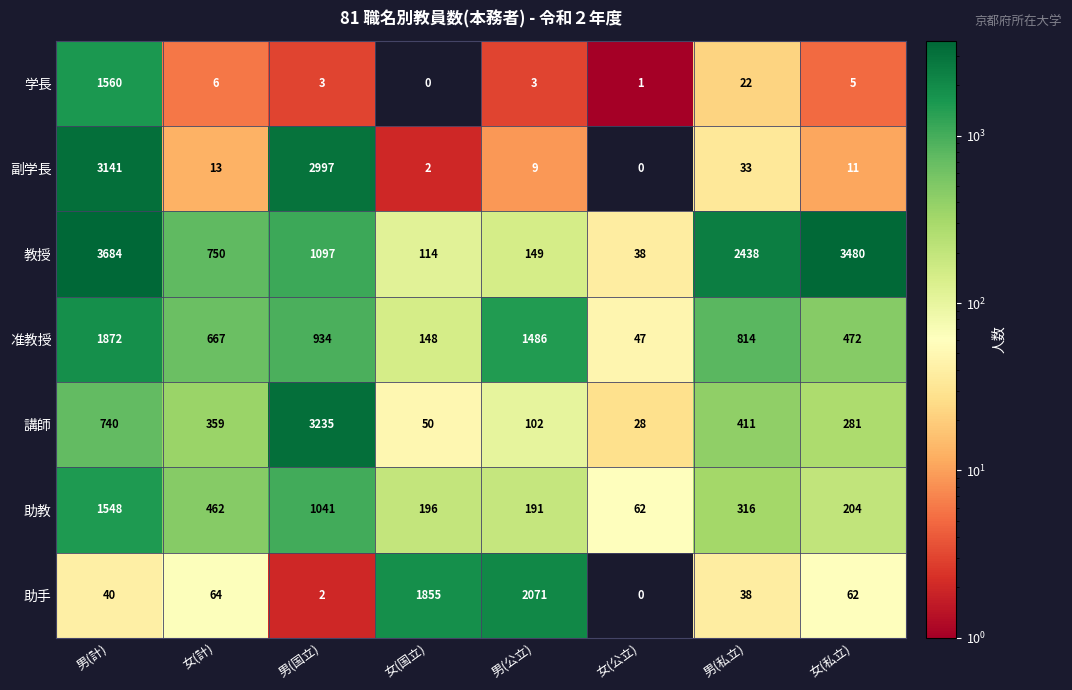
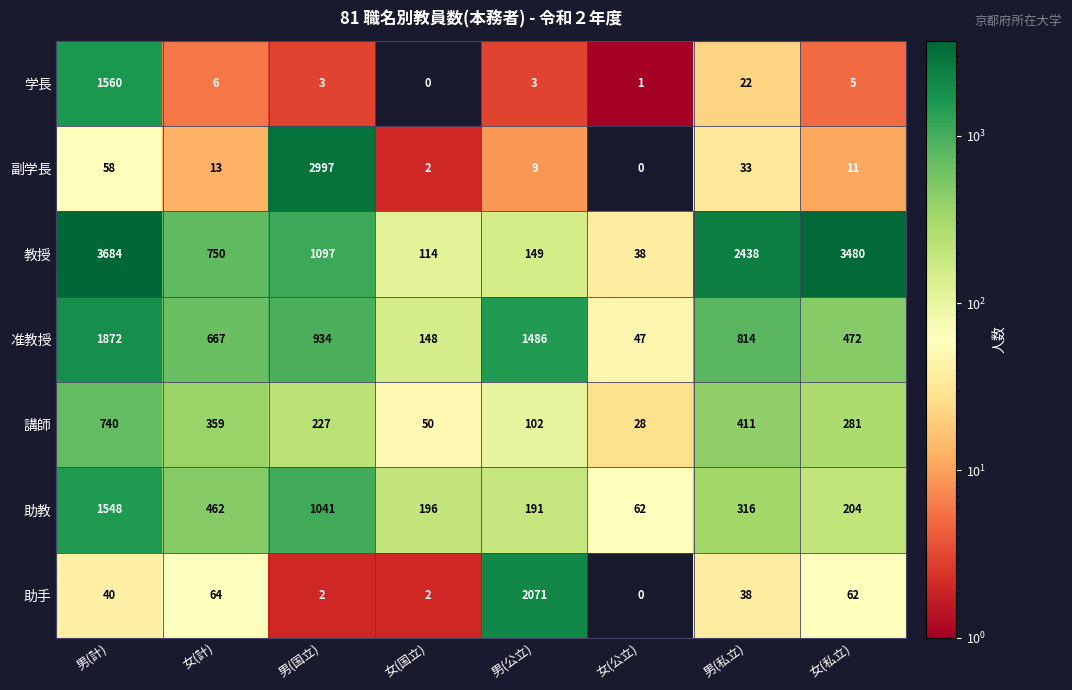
副学長, 男(計): 3141 -> 58
講師, 男(国立): 3235 -> 227
助手, 女(国立): 1855 -> 2
